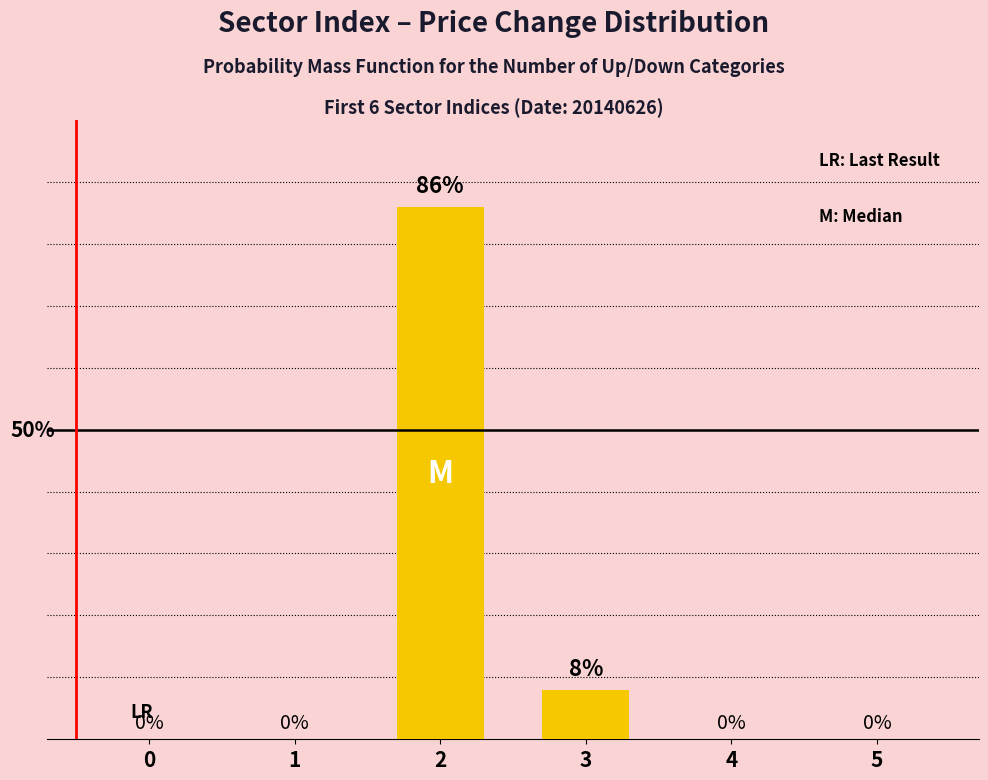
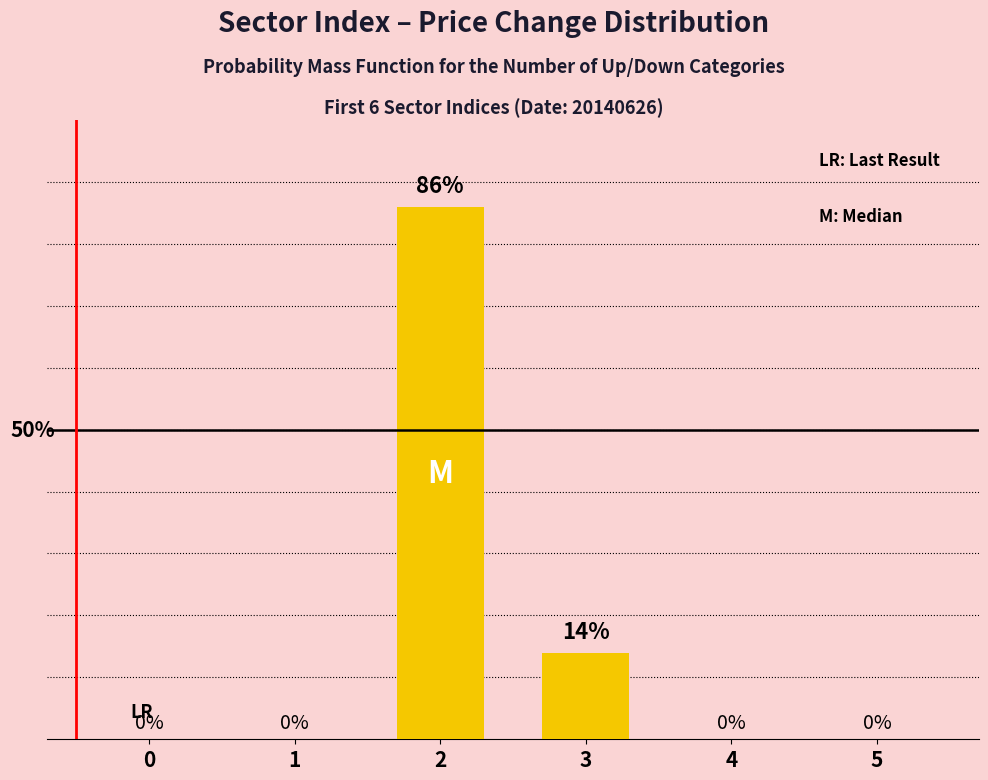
3: 8% -> 14%
